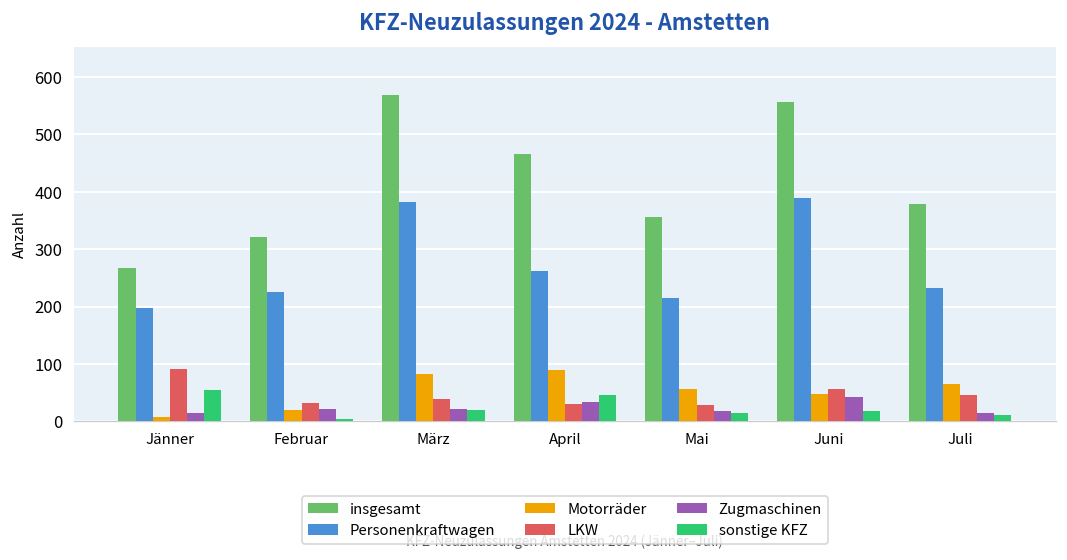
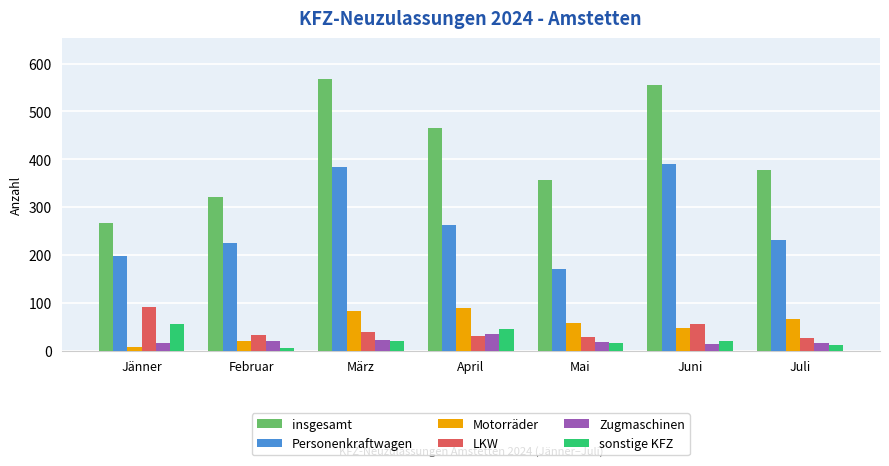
Personenkraftwagen, Mai: 220 -> 170
Zugmaschinen, Juni: 40 -> 10
LKW, Juli: 50 -> 30
